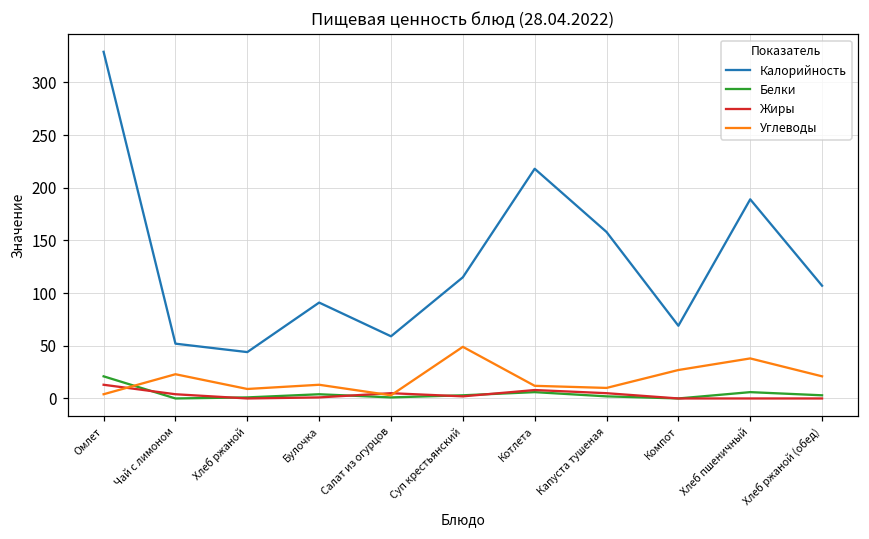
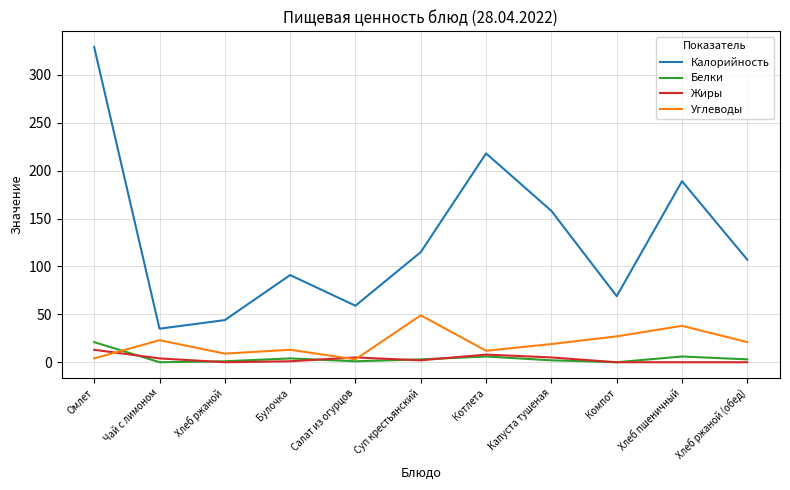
Калорийность, Чай с лимоном: 50 -> 40
Углеводы, Капуста тушеная: 10 -> 20
